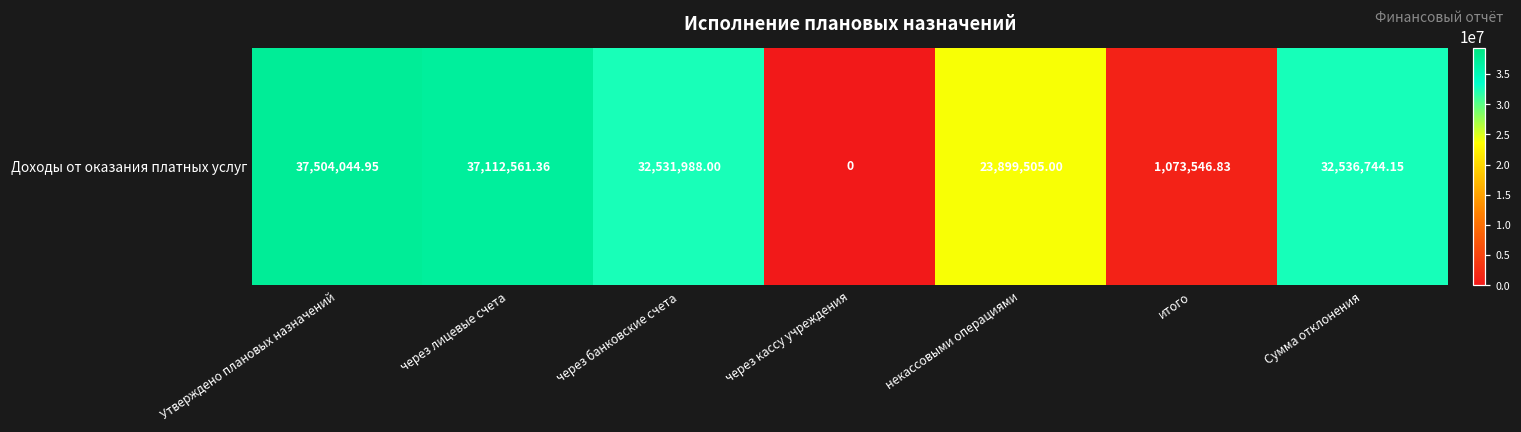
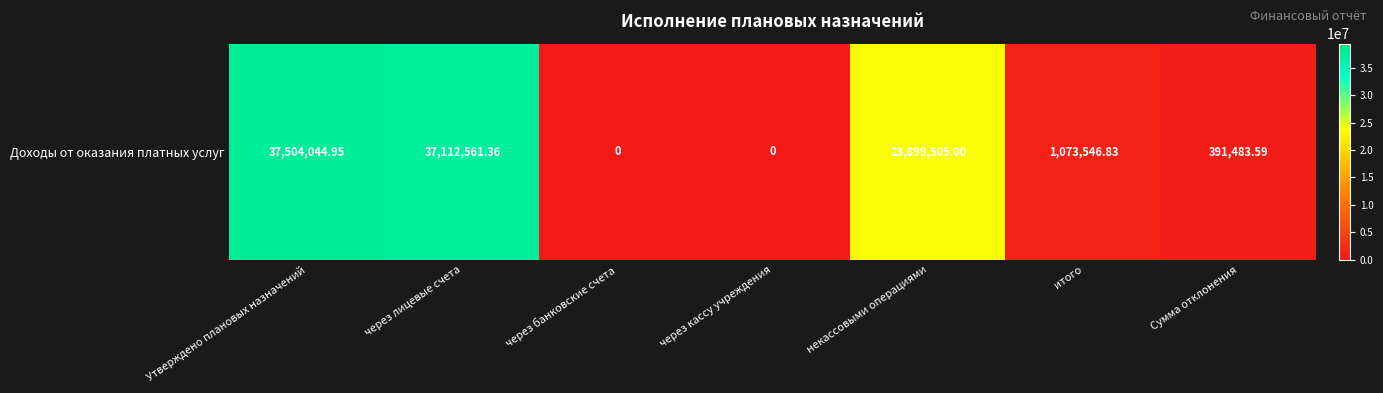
Доходы от оказания платных услуг, через банковские счета: 32,531,988.00 -> 0
Доходы от оказания платных услуг, Сумма отклонения: 32,536,744.15 -> 391,483.59
